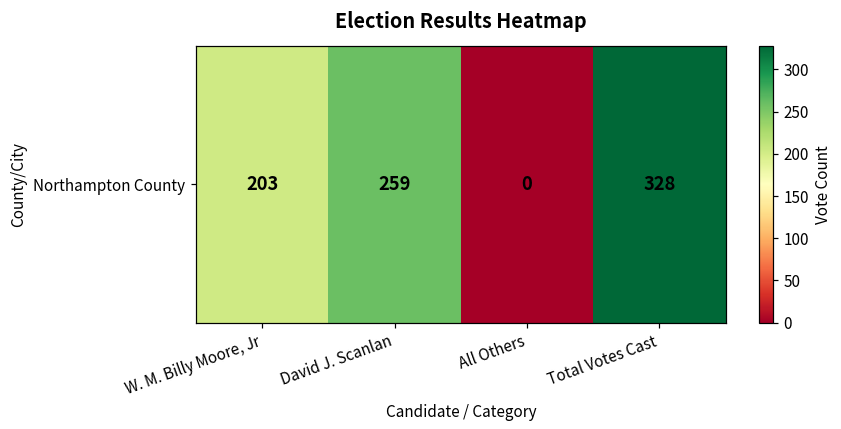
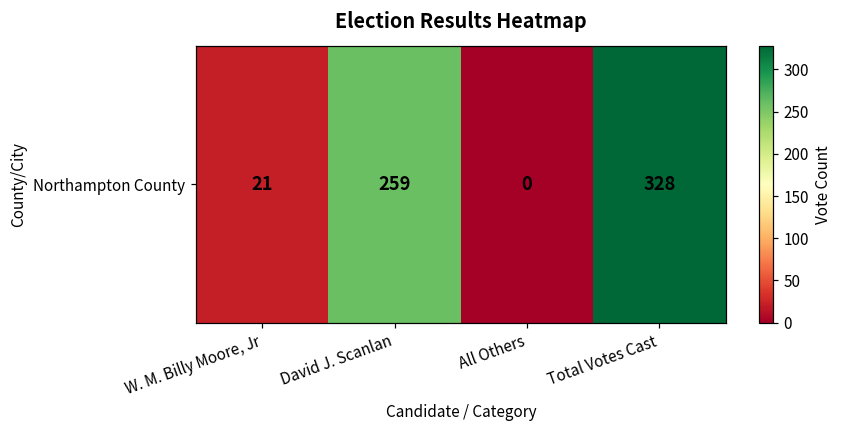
Northampton County, W. M. Billy Moore, Jr: 203 -> 21
